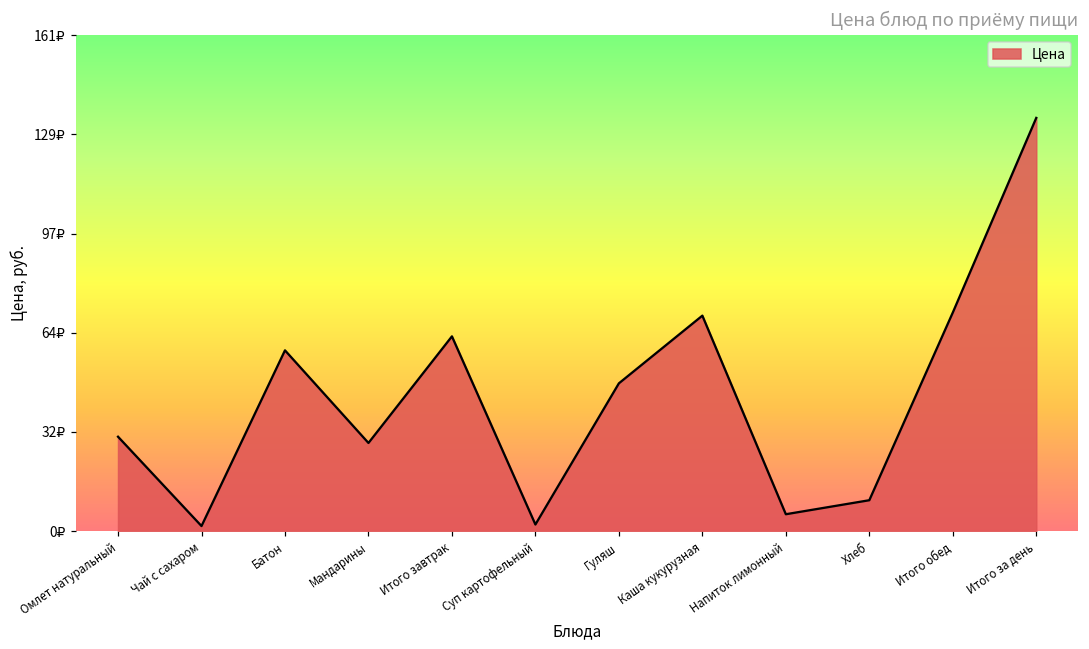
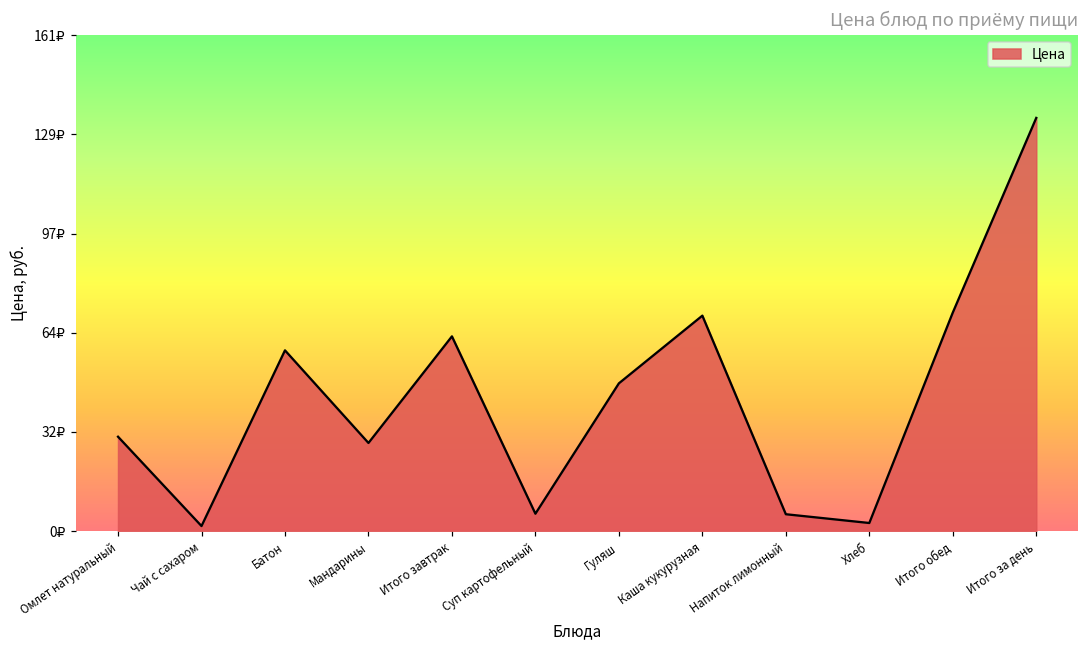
Суп картофельный: 2₽ -> 6₽
Хлеб: 10₽ -> 3₽
